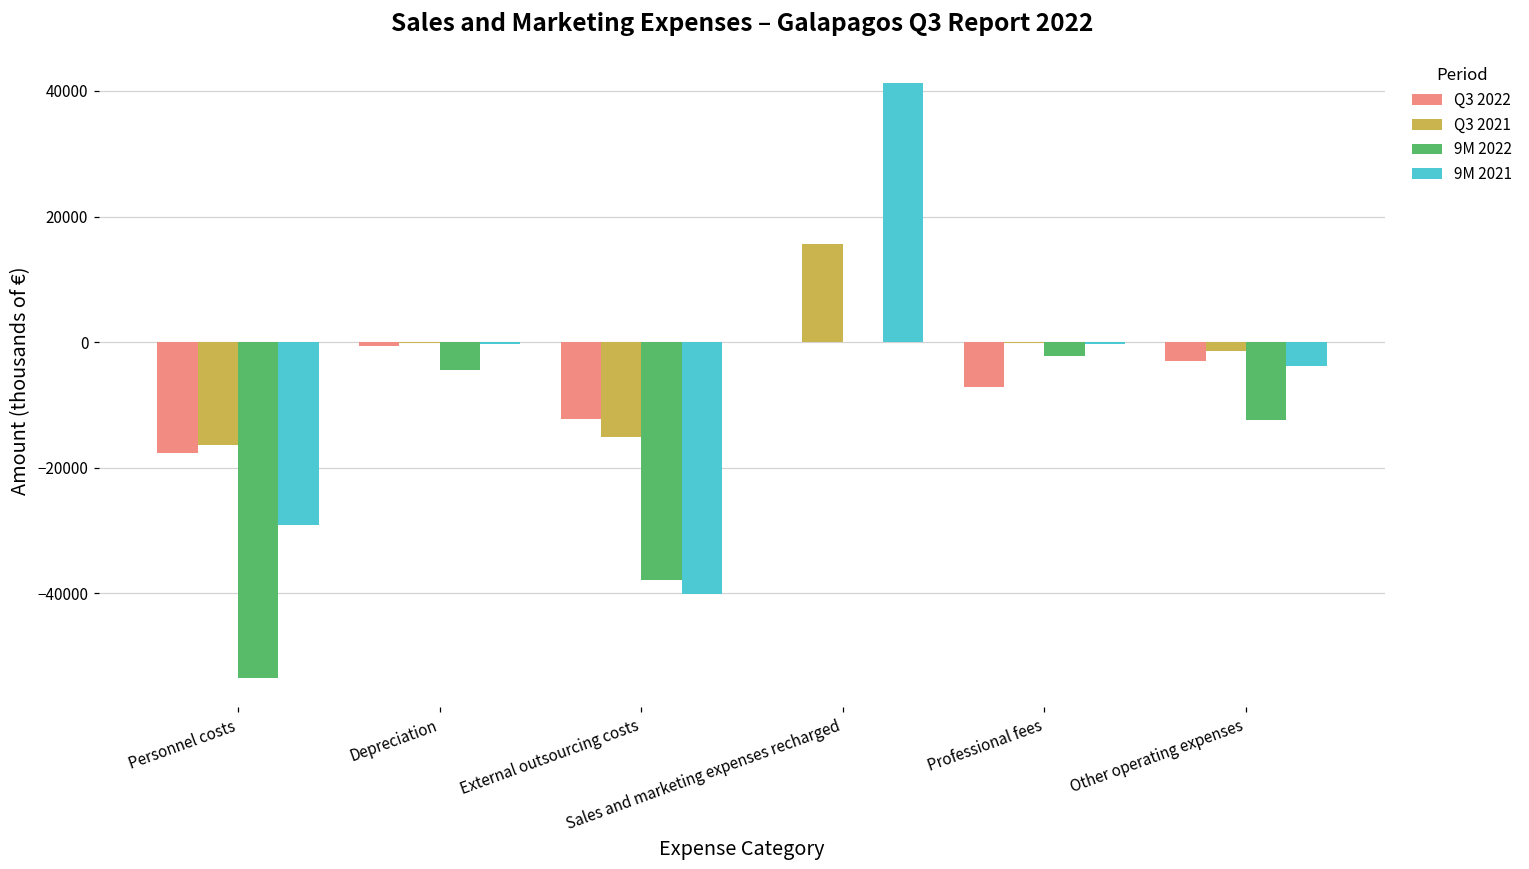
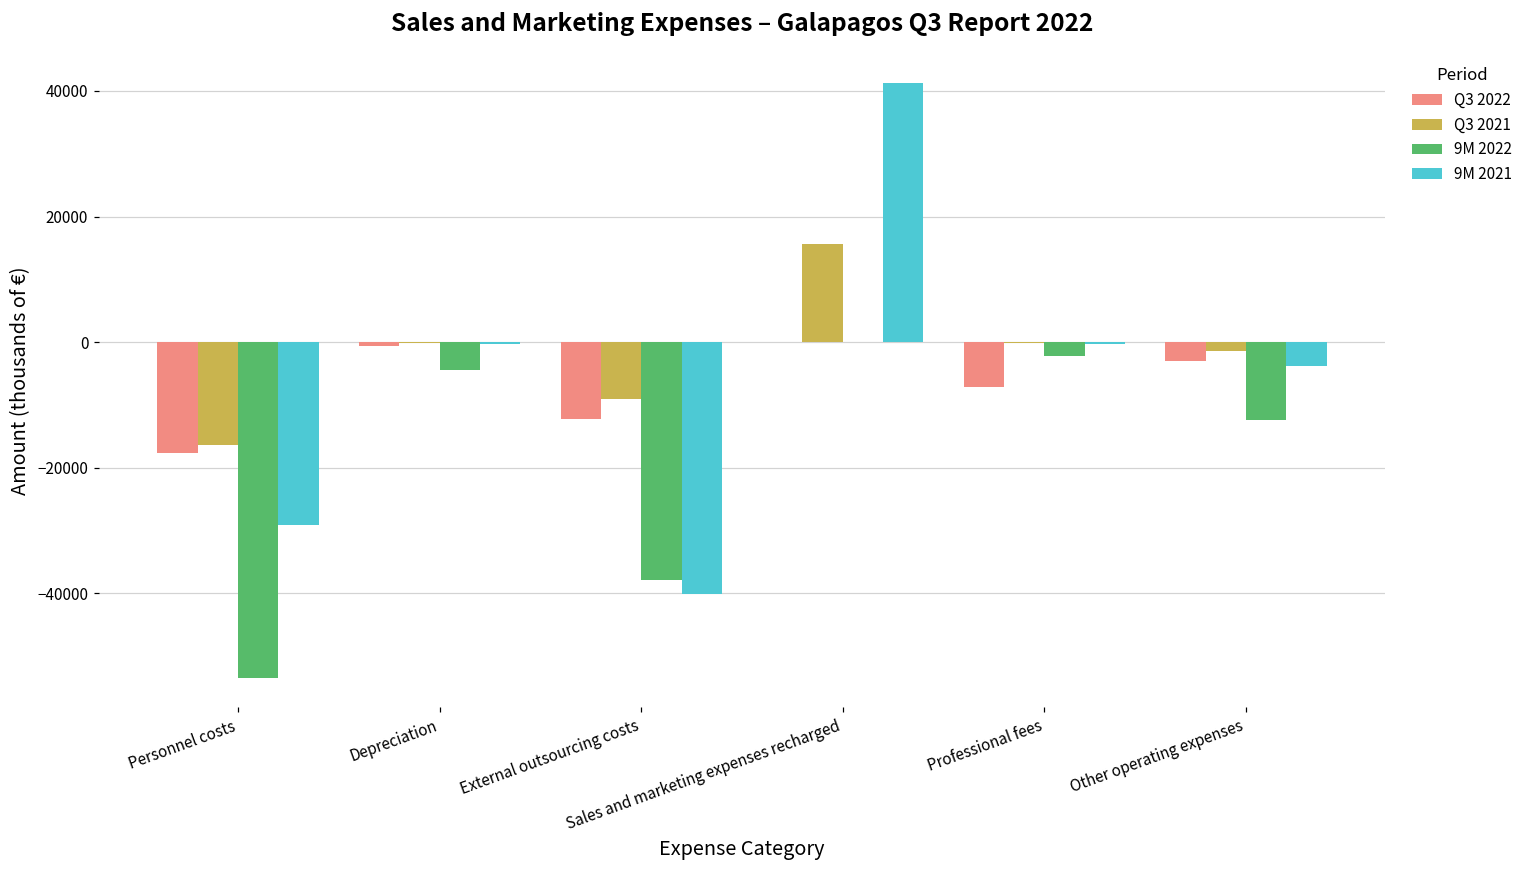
Q3 2021, External outsourcing costs: -15000 -> -9000
